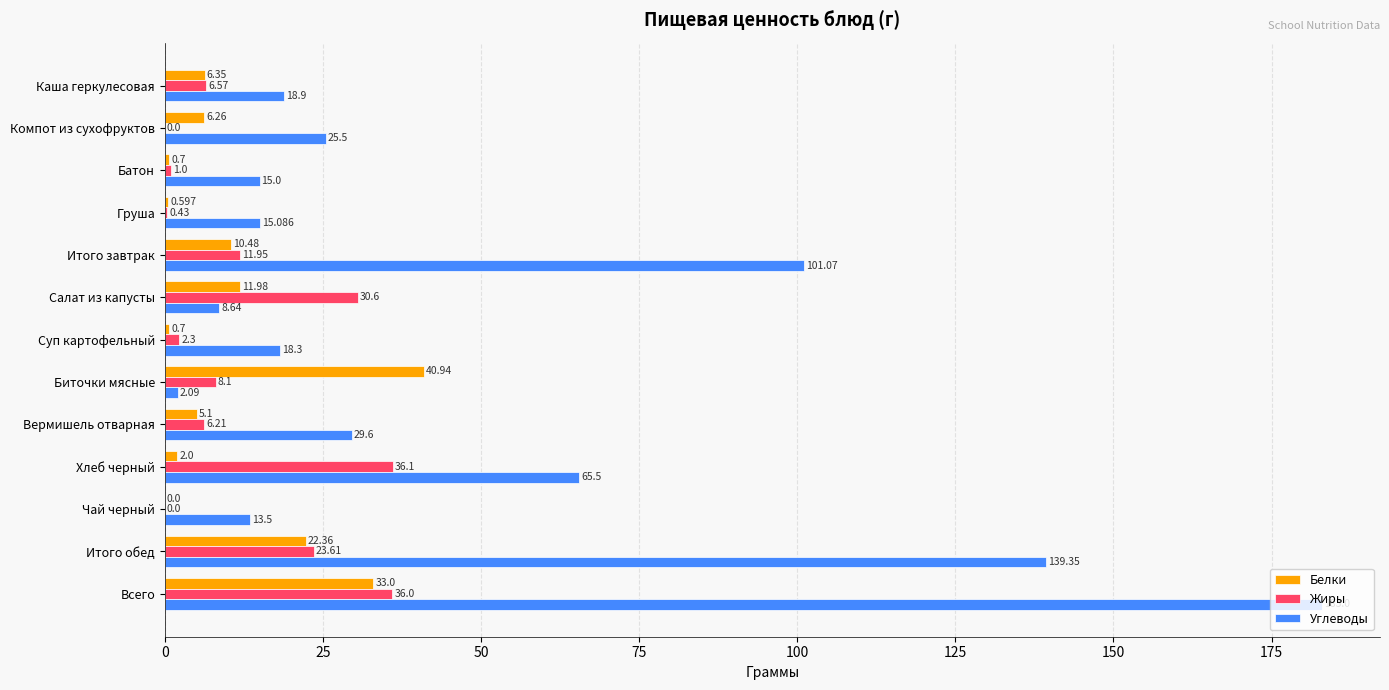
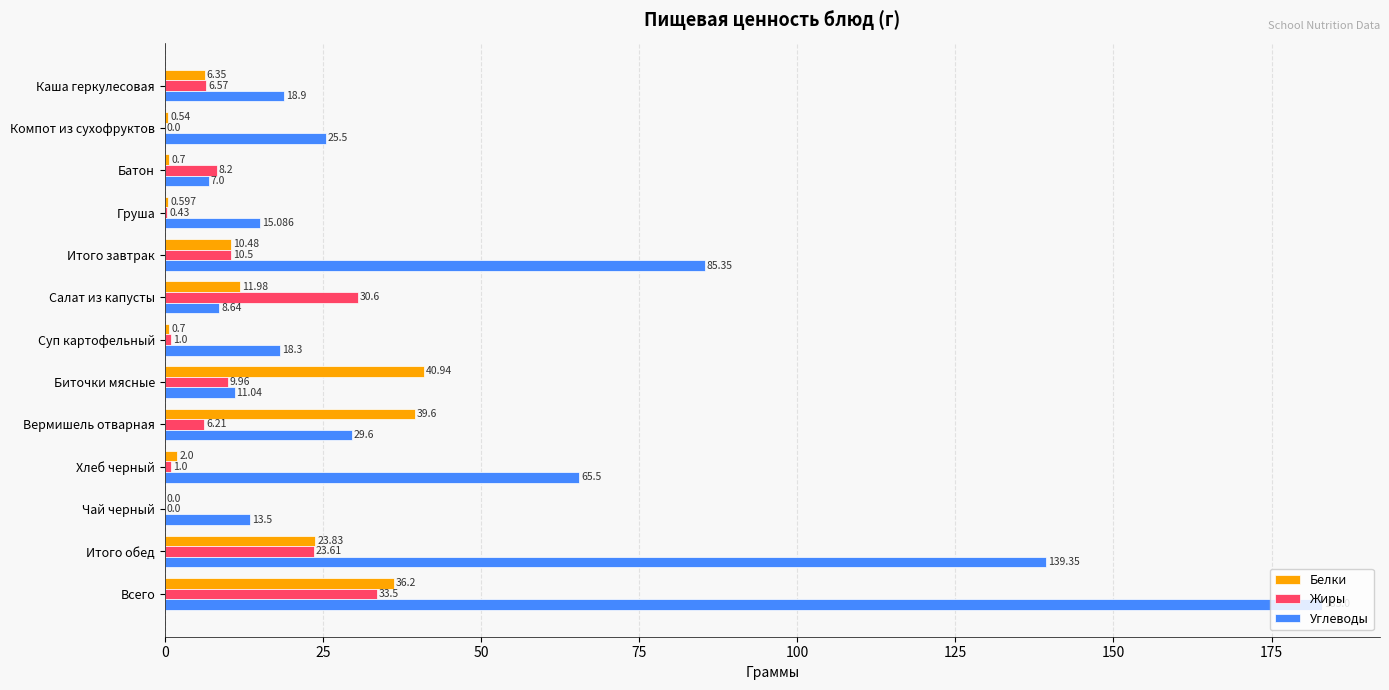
Белки, Компот из сухофруктов: 6.26 -> 0.54
Жиры, Батон: 1.0 -> 8.2
Углеводы, Батон: 15.0 -> 7.0
Жиры, Итого завтрак: 11.95 -> 10.5
Углеводы, Итого завтрак: 101.07 -> 85.35
Жиры, Суп картофельный: 2.3 -> 1.0
Жиры, Биточки мясные: 8.1 -> 9.96
Углеводы, Биточки мясные: 2.09 -> 11.04
Белки, Вермишель отварная: 5.1 -> 39.6
Жиры, Хлеб черный: 36.1 -> 1.0
Белки, Итого обед: 22.36 -> 23.83
Белки, Всего: 33.0 -> 36.2
Жиры, Всего: 36.0 -> 33.5
